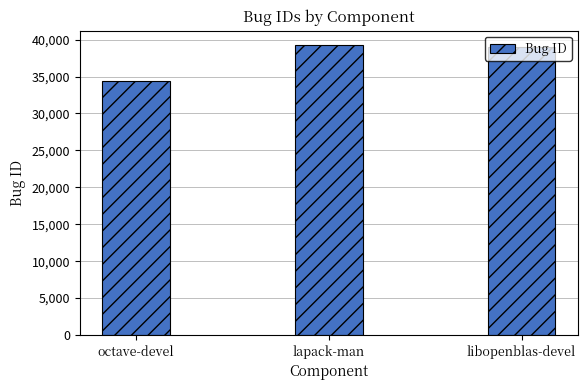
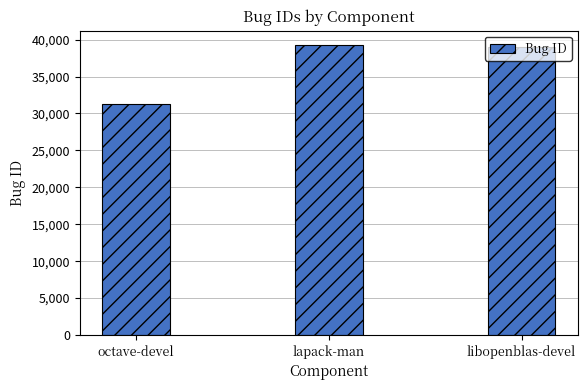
octave-devel: 34,000 -> 31,000
